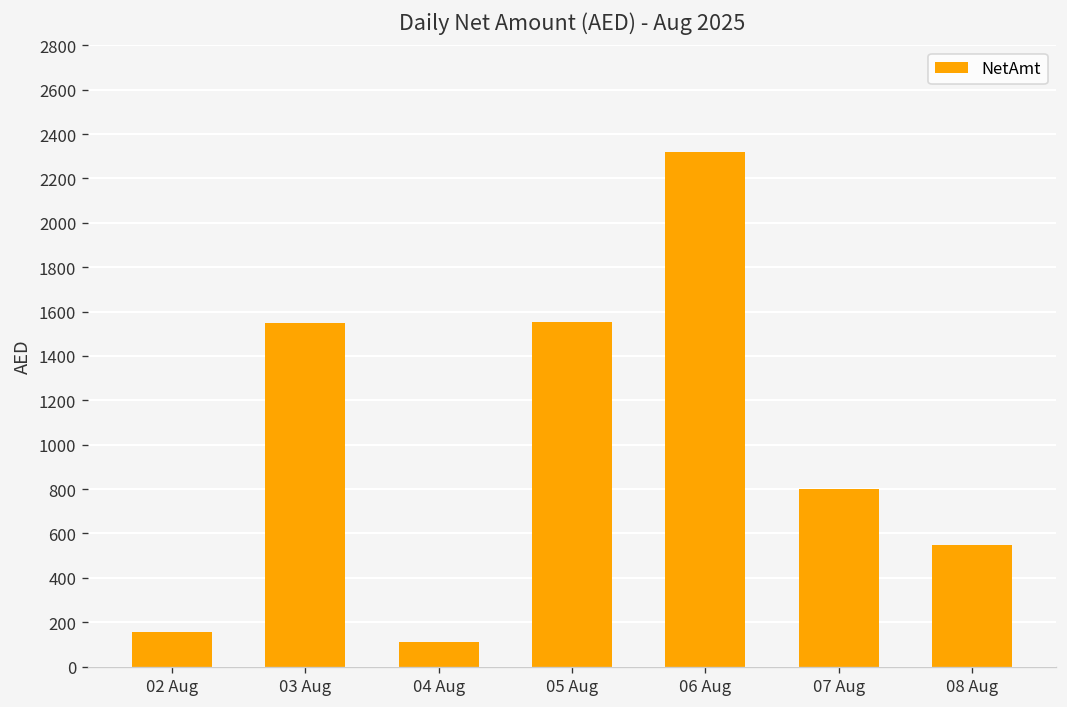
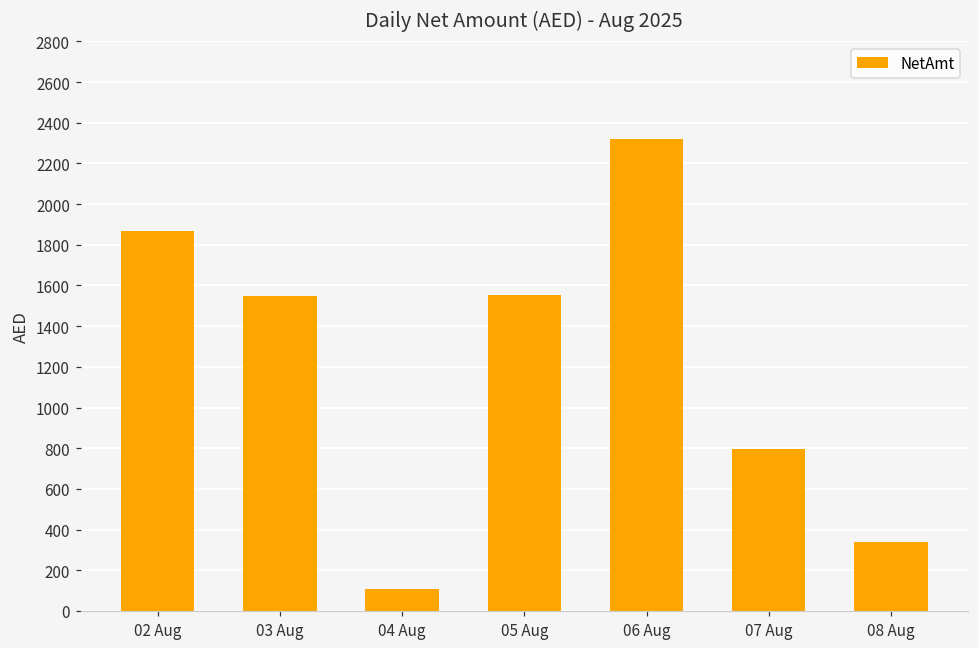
02 Aug: 160 -> 1870
08 Aug: 550 -> 340
